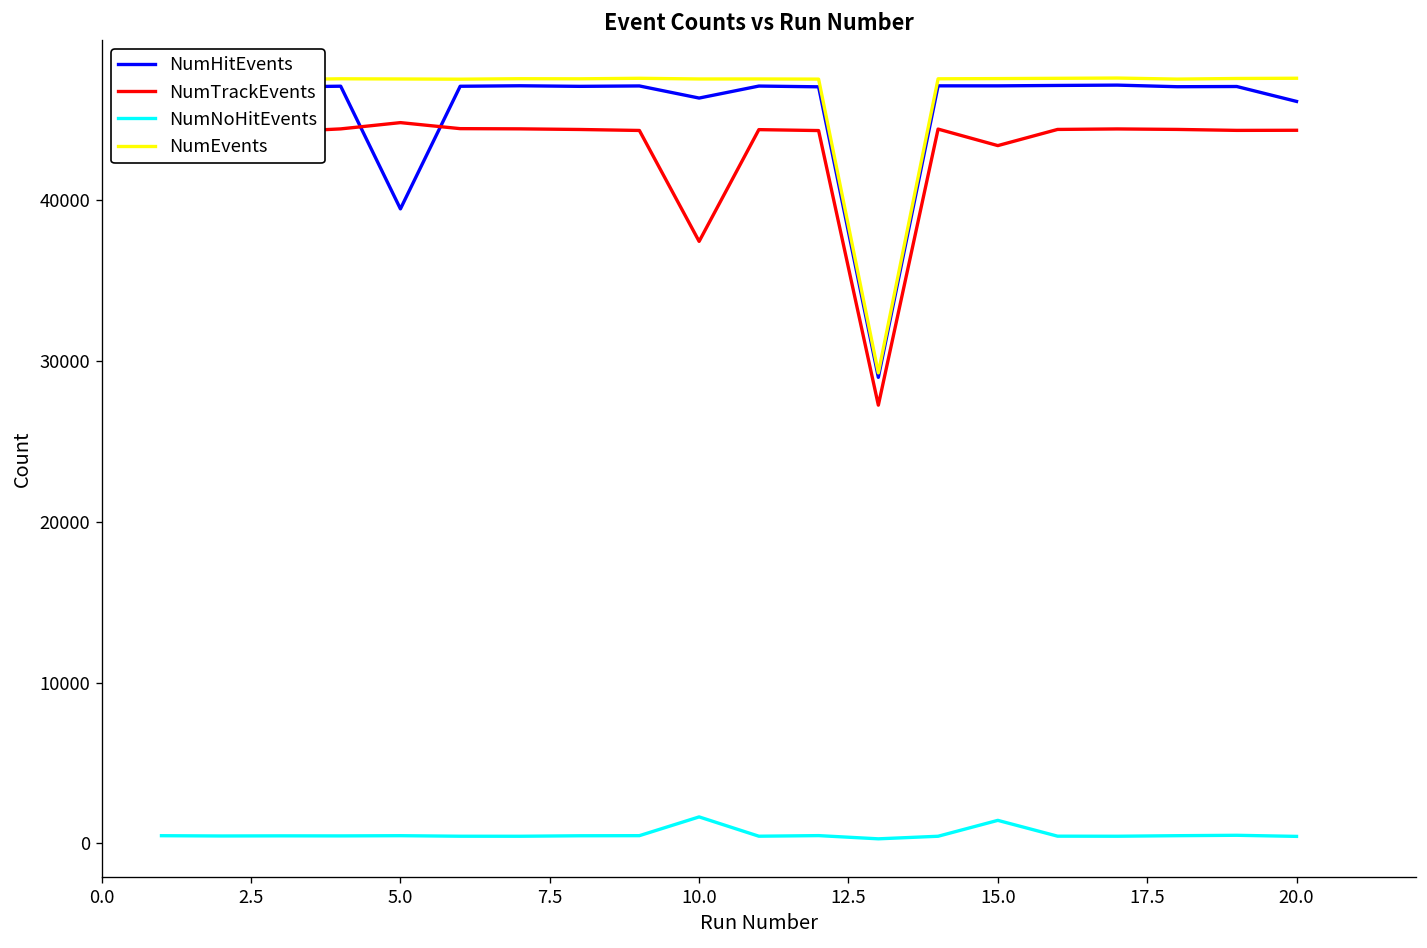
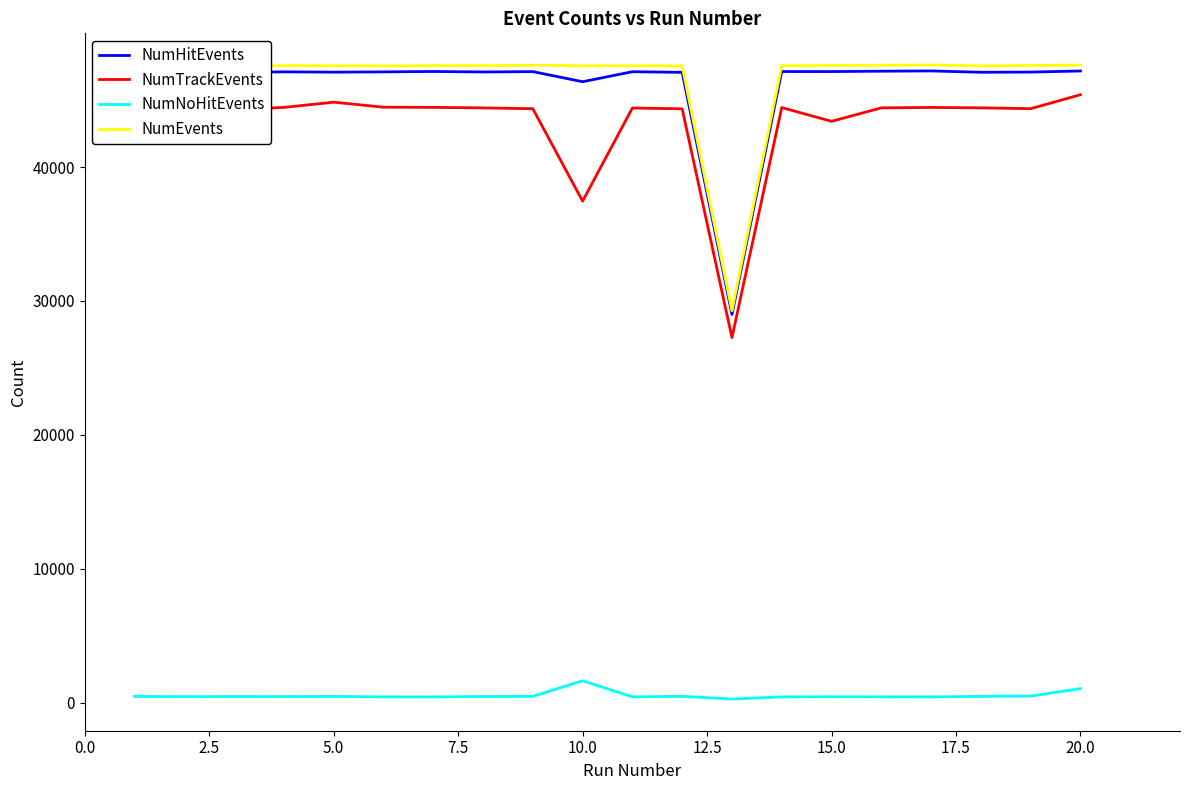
NumHitEvents, 5.0: 39500 -> 47100
NumNoHitEvents, 15.0: 1400 -> 500
NumHitEvents, 20.0: 46200 -> 47200
NumTrackEvents, 20.0: 44400 -> 45400
NumNoHitEvents, 20.0: 400 -> 1100
